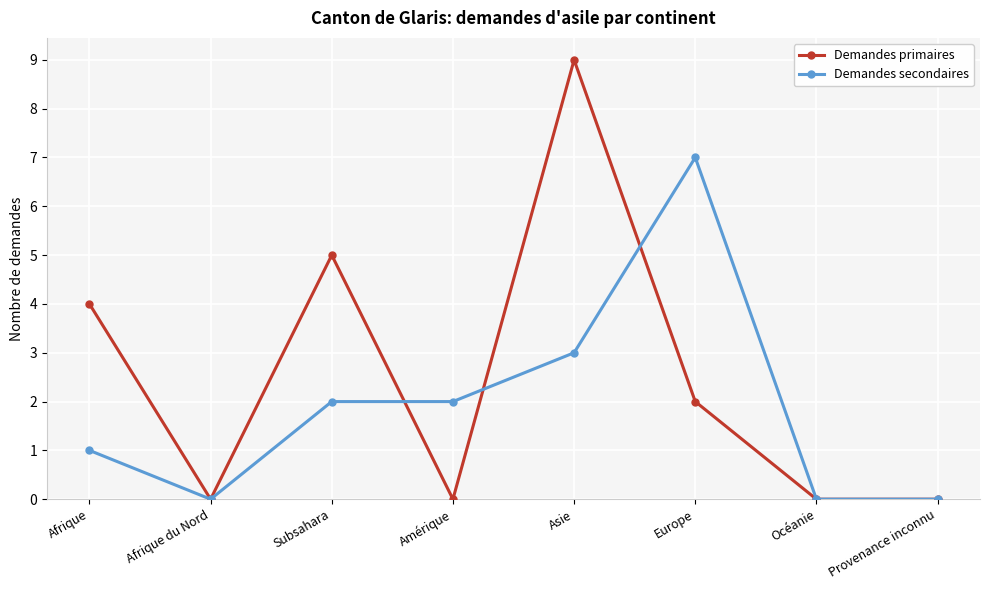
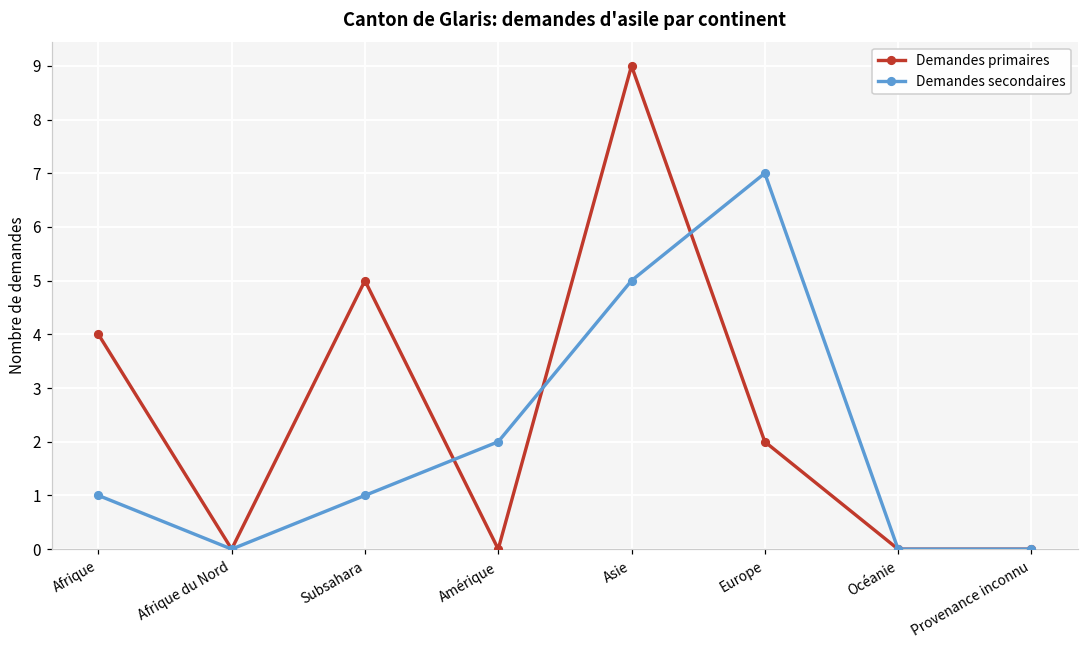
Demandes secondaires, Subsahara: 2 -> 1
Demandes secondaires, Asie: 3 -> 5
